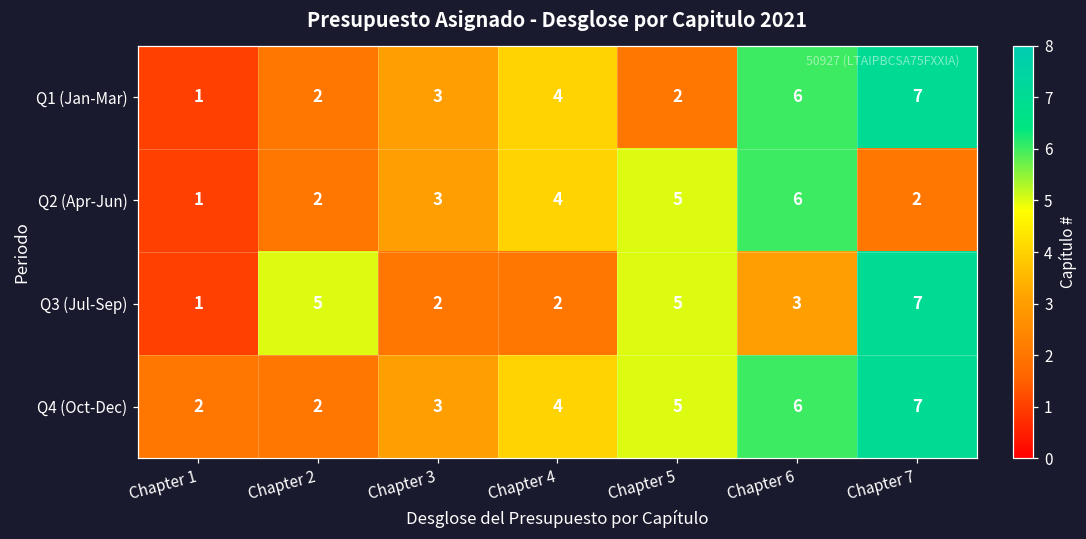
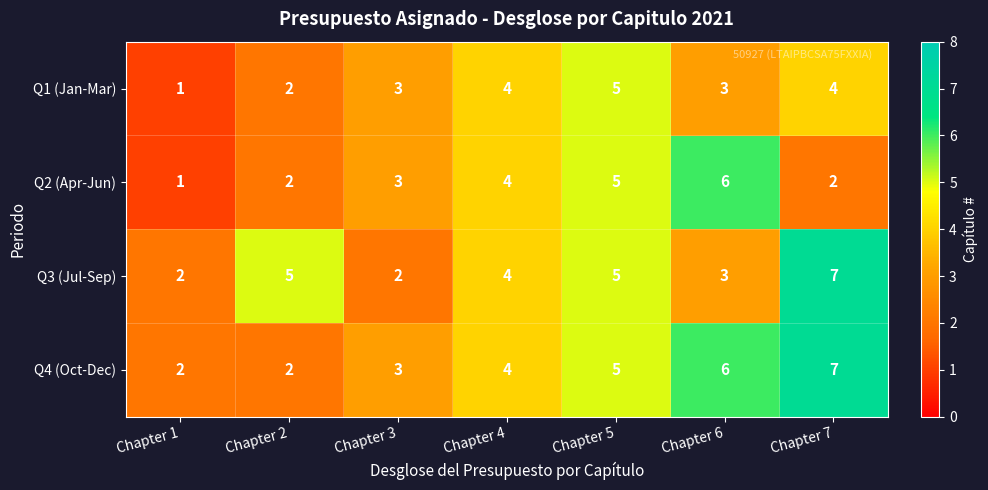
Q1 (Jan-Mar), Chapter 5: 2 -> 5
Q1 (Jan-Mar), Chapter 6: 6 -> 3
Q1 (Jan-Mar), Chapter 7: 7 -> 4
Q3 (Jul-Sep), Chapter 1: 1 -> 2
Q3 (Jul-Sep), Chapter 4: 2 -> 4
